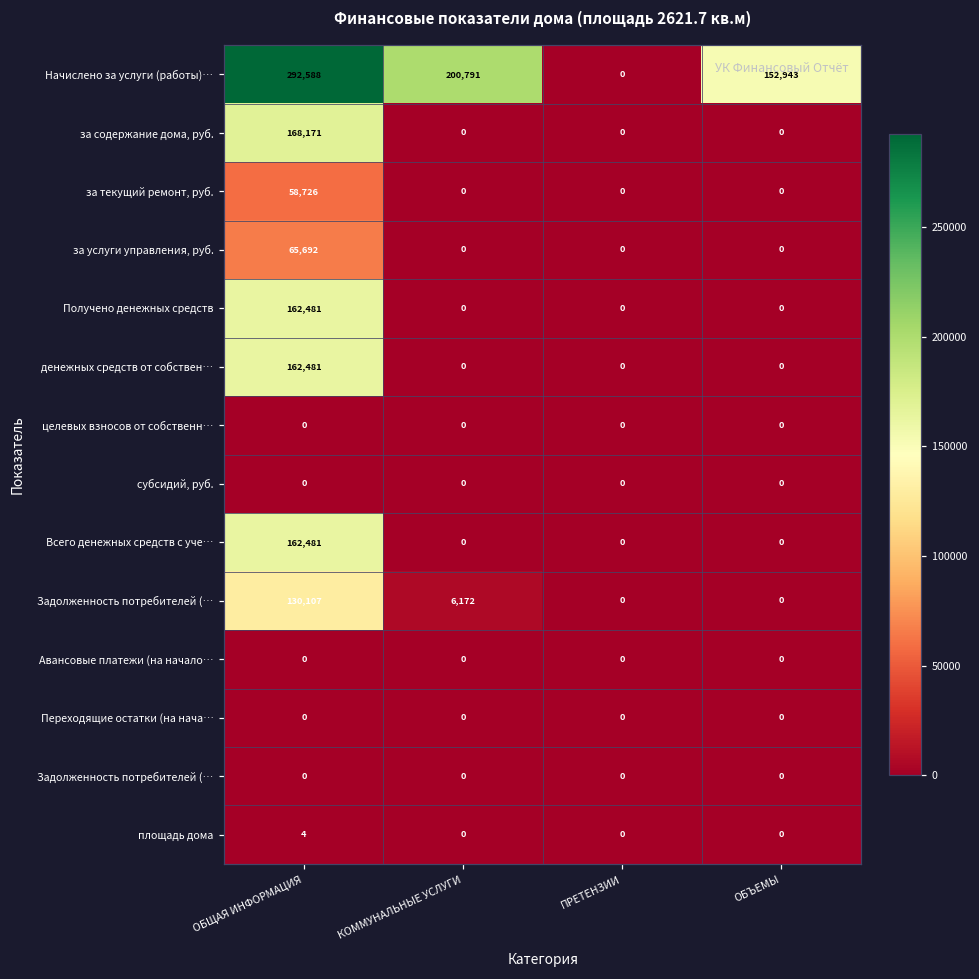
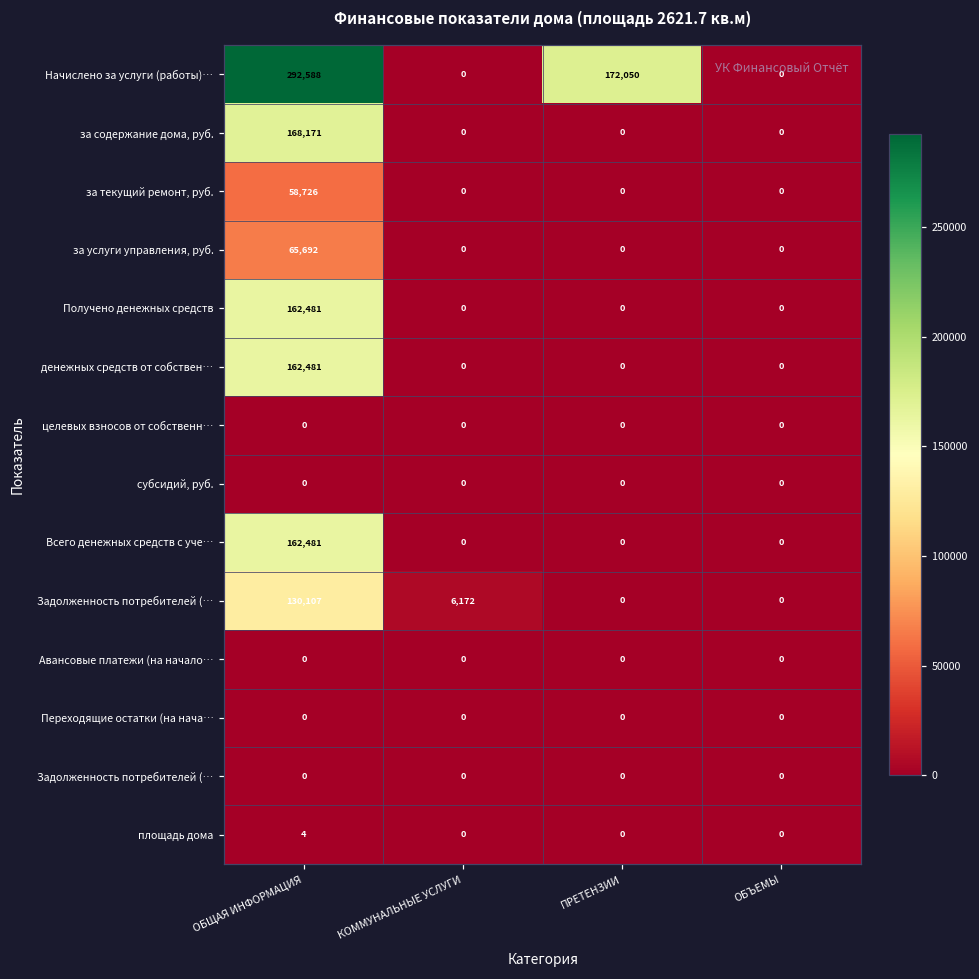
Начислено за услуги (работы)…, КОММУНАЛЬНЫЕ УСЛУГИ: 200,791 -> 0
Начислено за услуги (работы)…, ПРЕТЕНЗИИ: 0 -> 172,050
Начислено за услуги (работы)…, ОБЪЕМЫ: 152,943 -> 0
